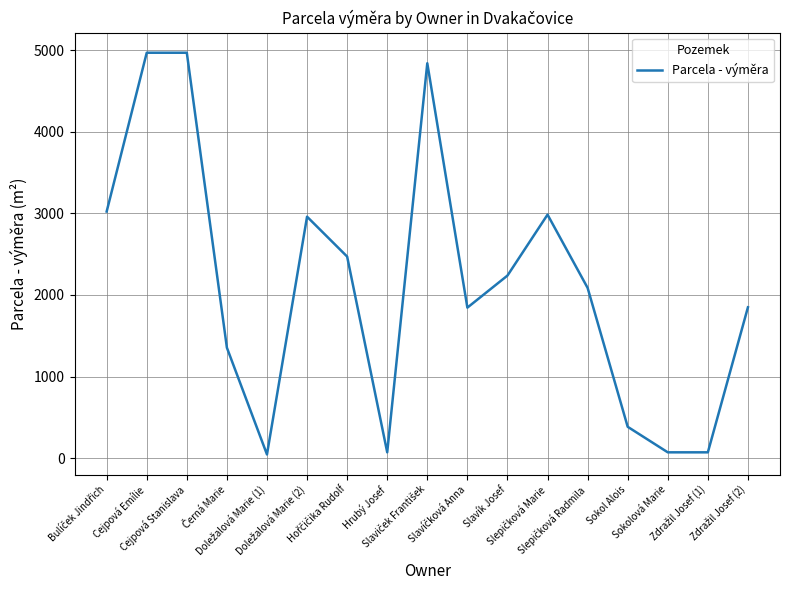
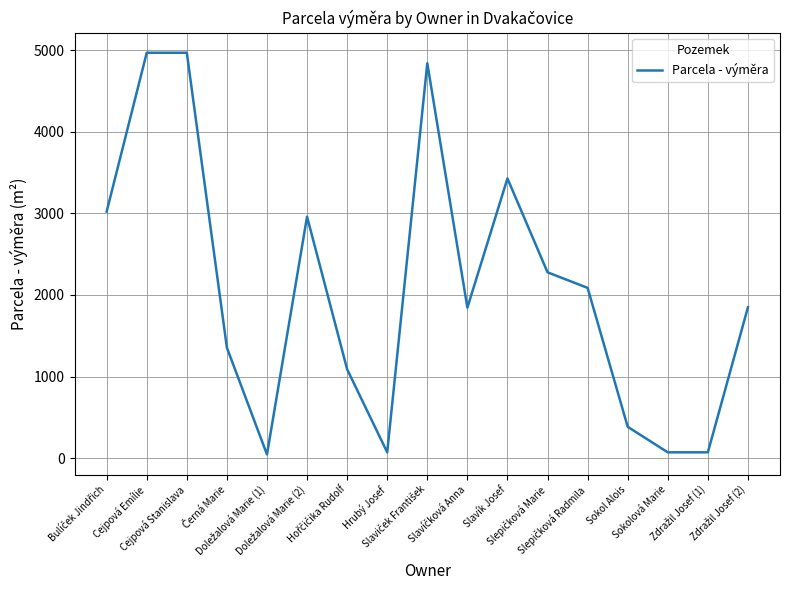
Hořčičika Rudolf: 2500 -> 1100
Slavík Josef: 2200 -> 3400
Slepičková Marie: 3000 -> 2300
